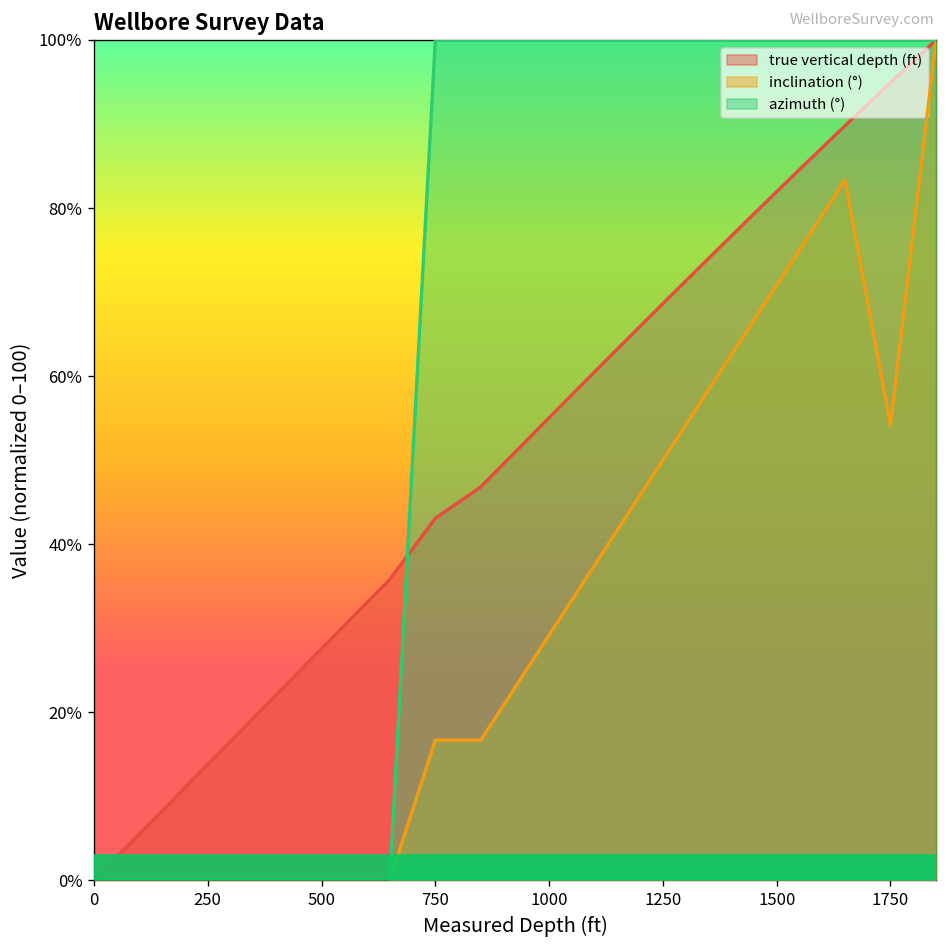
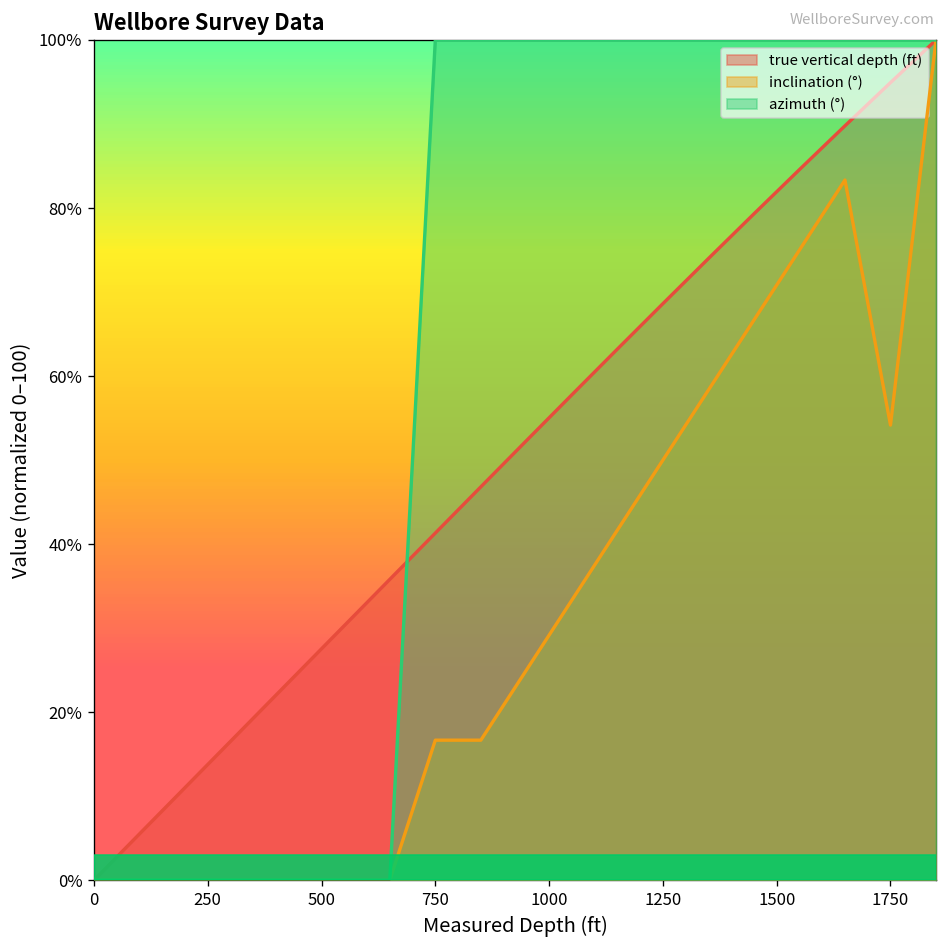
true vertical depth (ft), 750: 43% -> 41%
